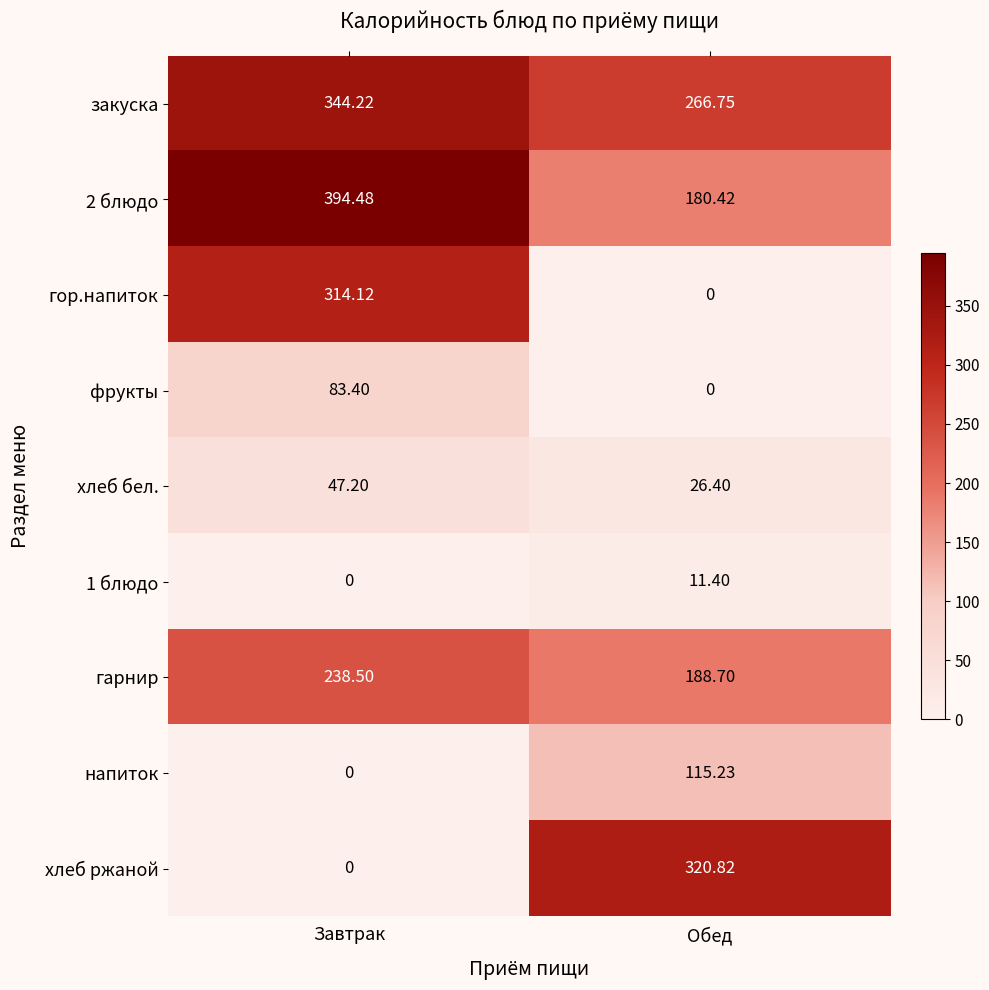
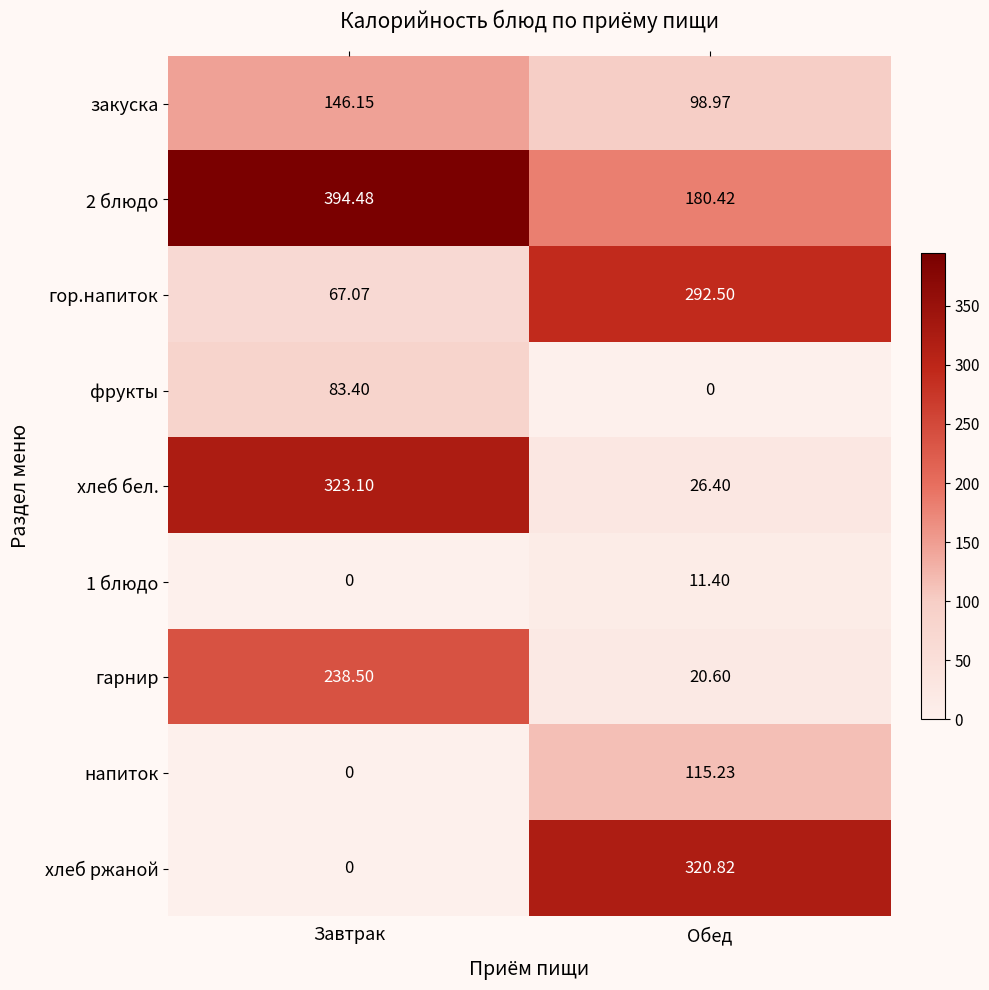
закуска, Завтрак: 344.22 -> 146.15
закуска, Обед: 266.75 -> 98.97
гор.напиток, Завтрак: 314.12 -> 67.07
гор.напиток, Обед: 0 -> 292.50
хлеб бел., Завтрак: 47.20 -> 323.10
гарнир, Обед: 188.70 -> 20.60
